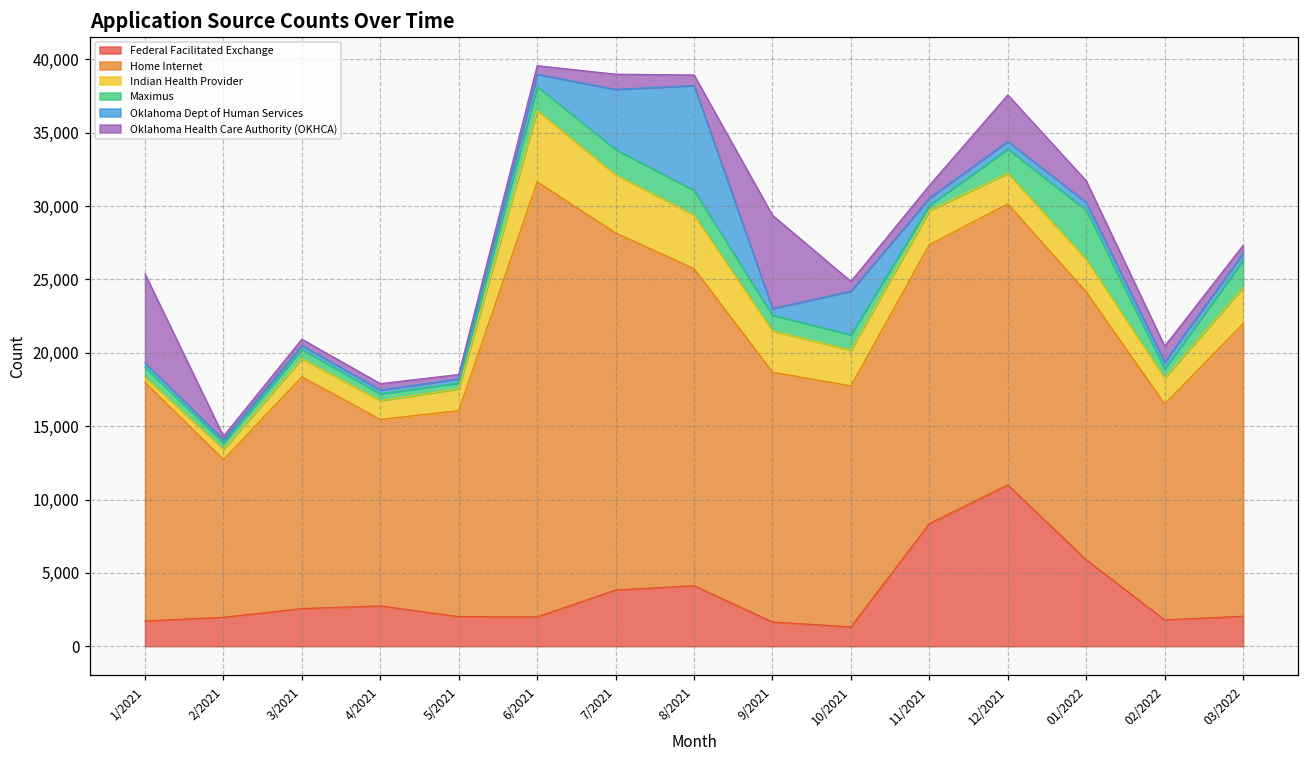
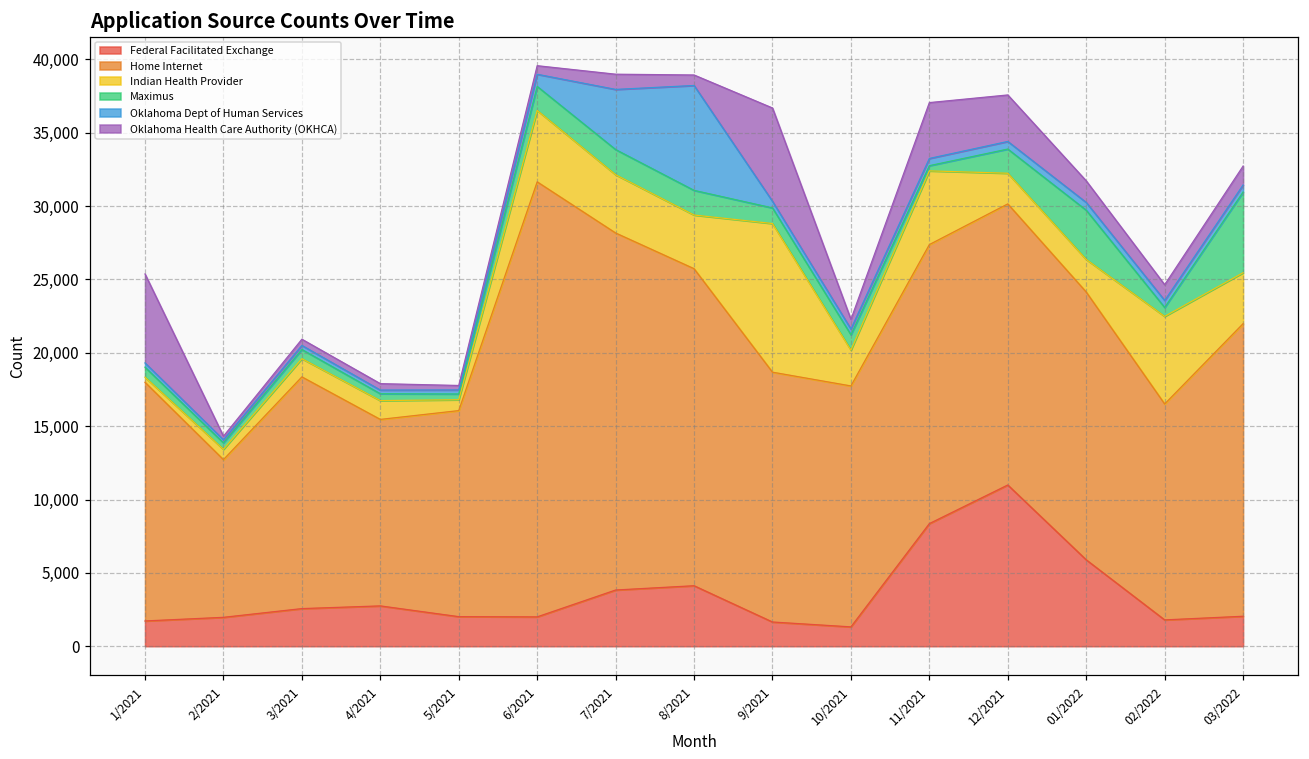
Indian Health Provider, 5/2021: 1,500 -> 700
Indian Health Provider, 9/2021: 2,800 -> 10,100
Oklahoma Dept of Human Services, 10/2021: 3,000 -> 400
Indian Health Provider, 11/2021: 2,300 -> 5,000
Oklahoma Health Care Authority (OKHCA), 11/2021: 900 -> 3,800
Indian Health Provider, 02/2022: 1,800 -> 6,000
Indian Health Provider, 03/2022: 2,500 -> 3,500
Maximus, 03/2022: 1,800 -> 5,500
Oklahoma Health Care Authority (OKHCA), 03/2022: 500 -> 1,300
